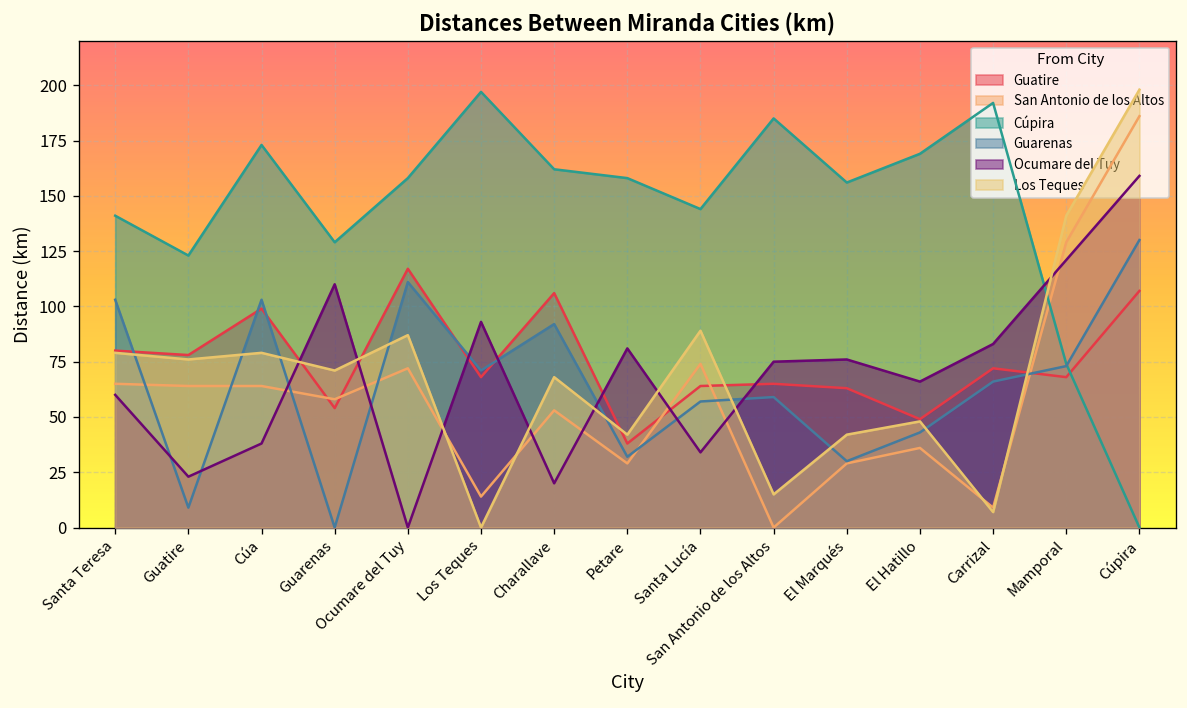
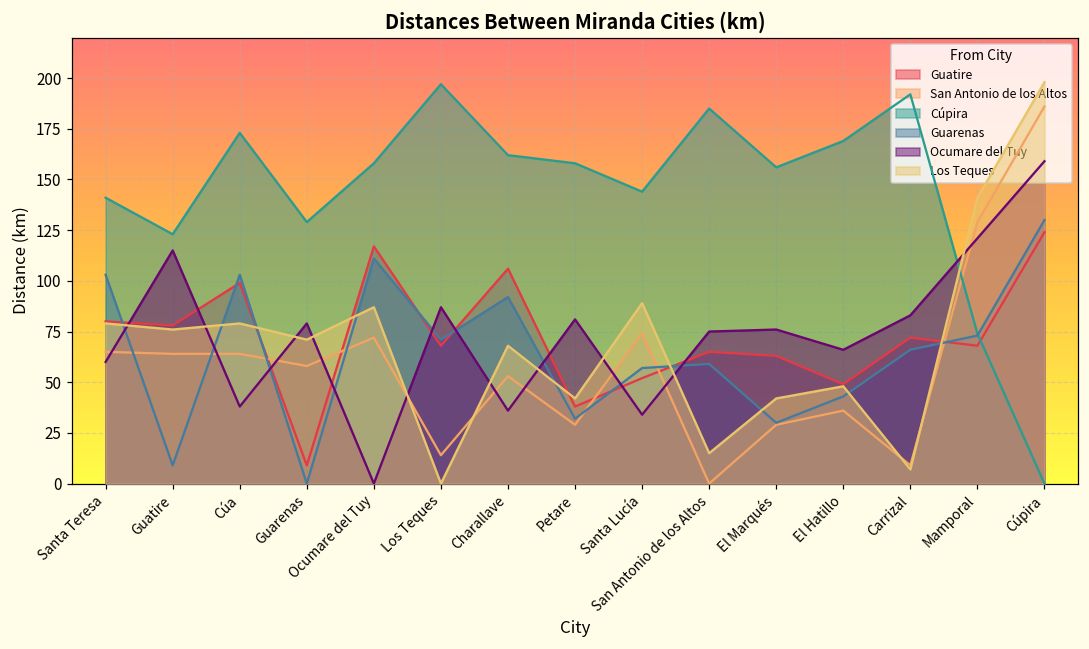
Ocumare del Tuy, Guatire: 23 -> 115
Guatire, Guarenas: 54 -> 9
Ocumare del Tuy, Guarenas: 110 -> 79
Ocumare del Tuy, Los Teques: 93 -> 87
Ocumare del Tuy, Charallave: 20 -> 36
Guatire, Santa Lucía: 64 -> 52
Guatire, Cúpira: 107 -> 124
